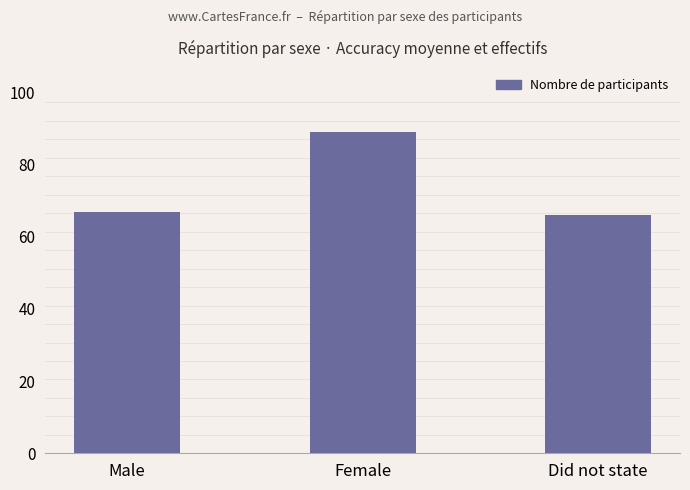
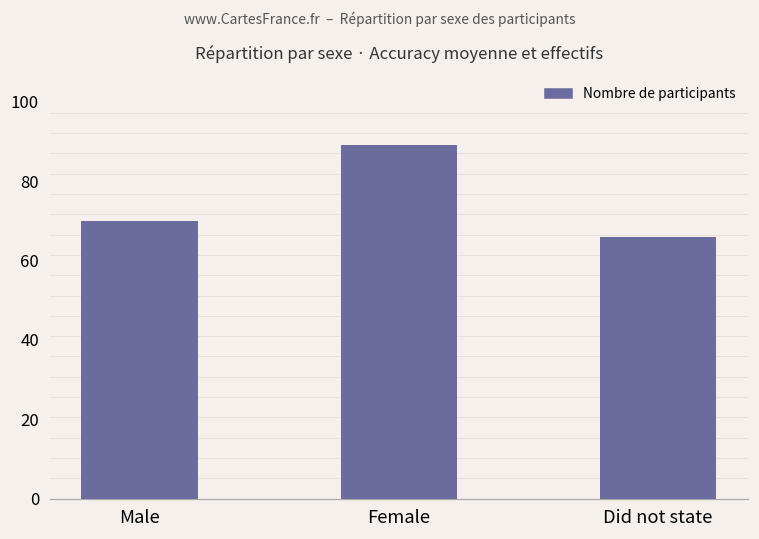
Male: 67 -> 70
